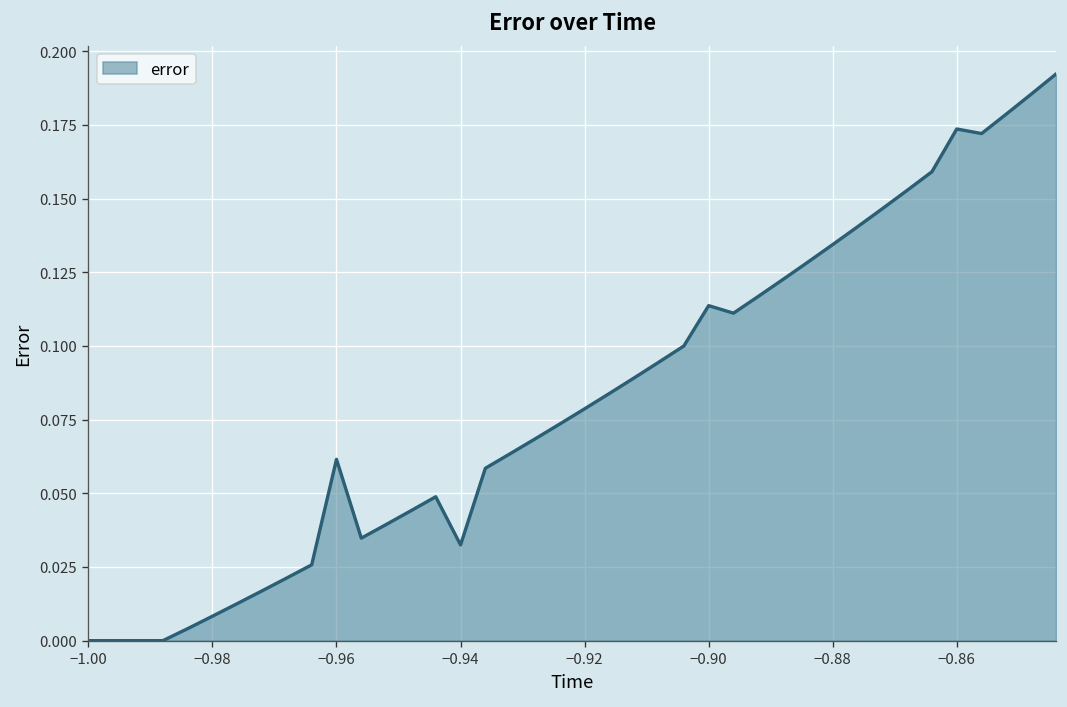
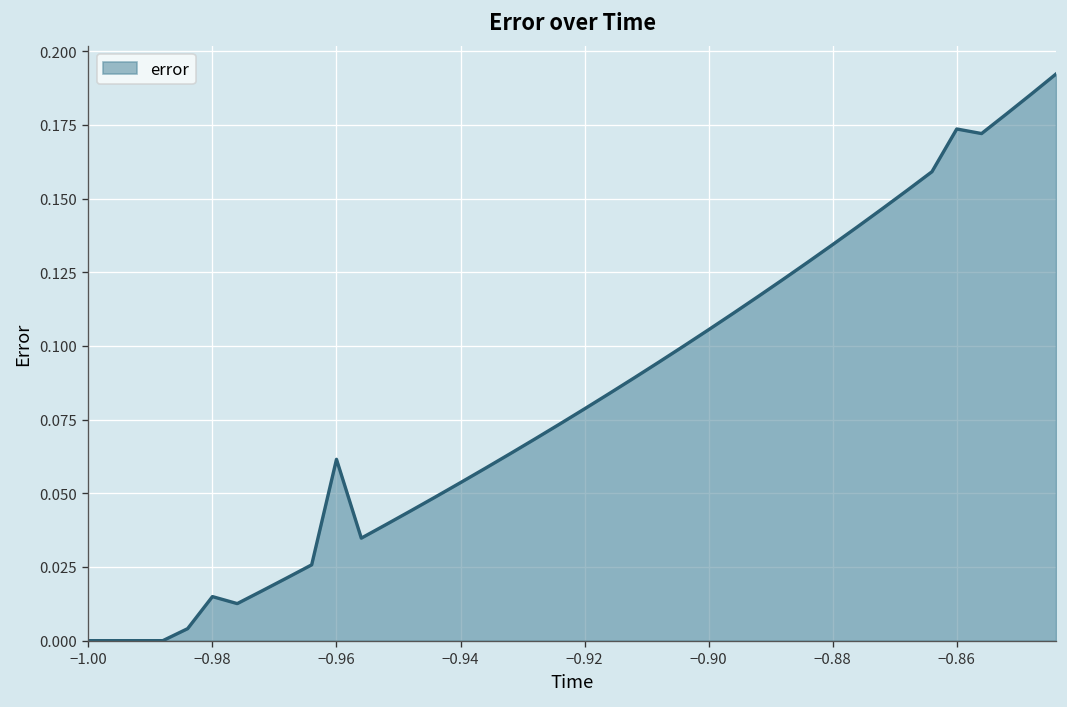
−0.98: 0.008 -> 0.015
−0.94: 0.032 -> 0.054
−0.90: 0.114 -> 0.106
